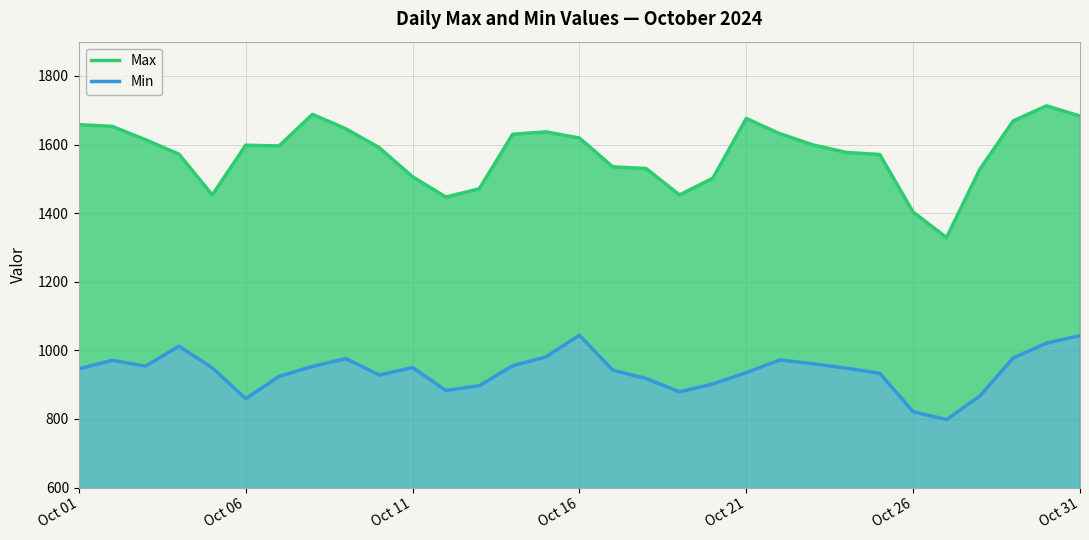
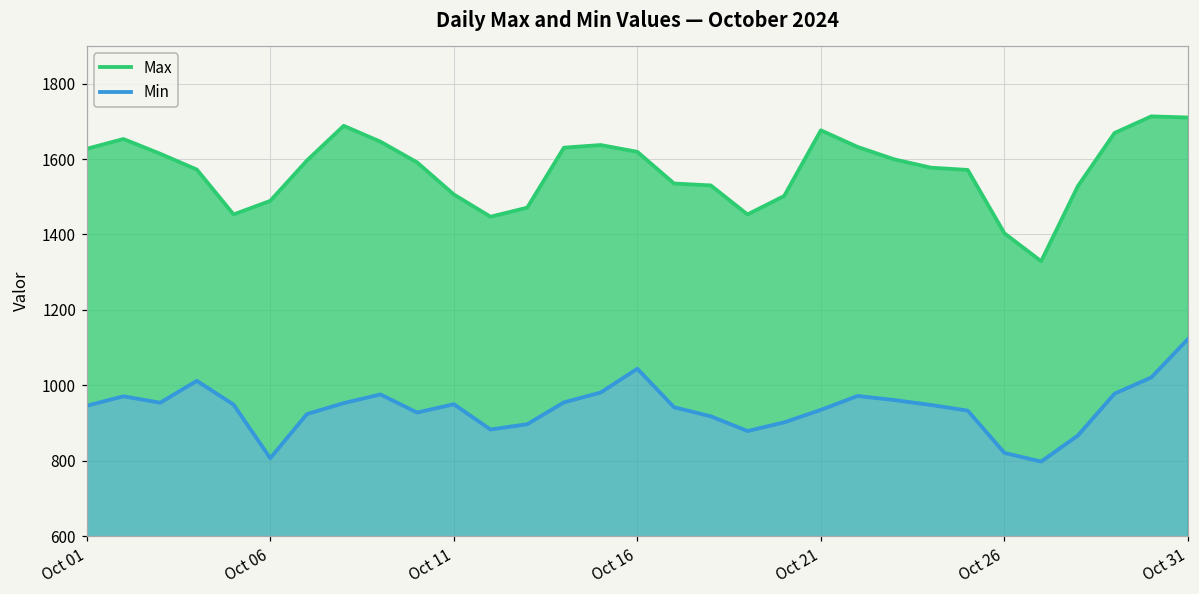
Max, Oct 01: 1660 -> 1630
Max, Oct 06: 1600 -> 1490
Min, Oct 06: 860 -> 810
Max, Oct 31: 1680 -> 1710
Min, Oct 31: 1040 -> 1120
